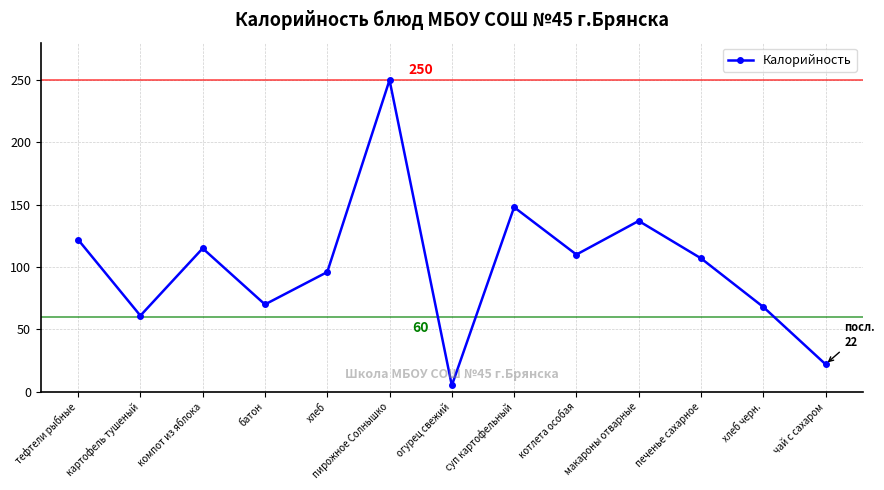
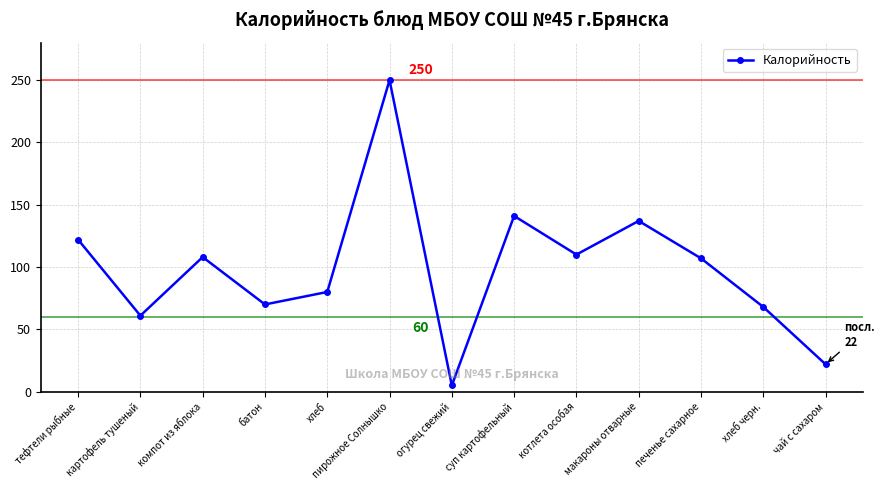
компот из яблока: 115 -> 108
хлеб: 96 -> 80
суп картофельный: 148 -> 141
